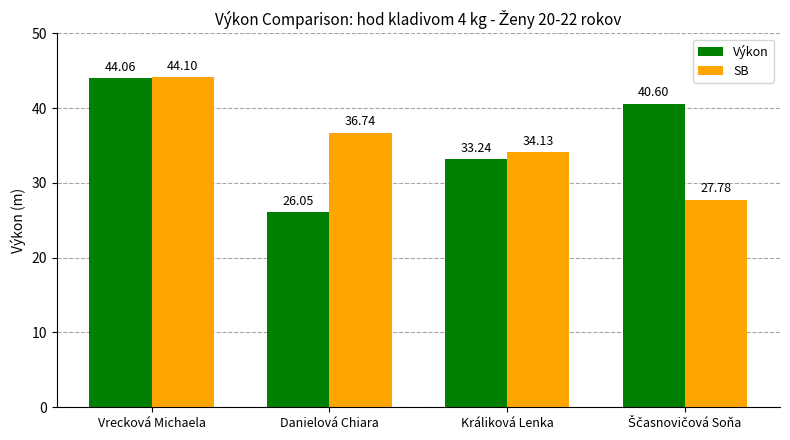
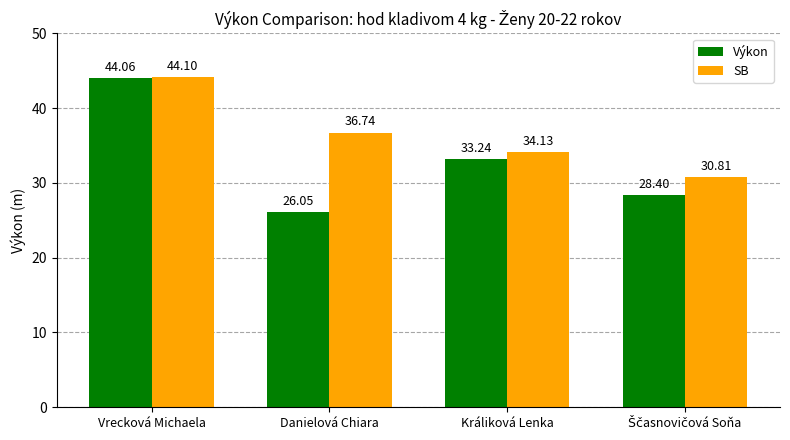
Výkon, Ščasnovičová Soňa: 40.60 -> 28.40
SB, Ščasnovičová Soňa: 27.78 -> 30.81
